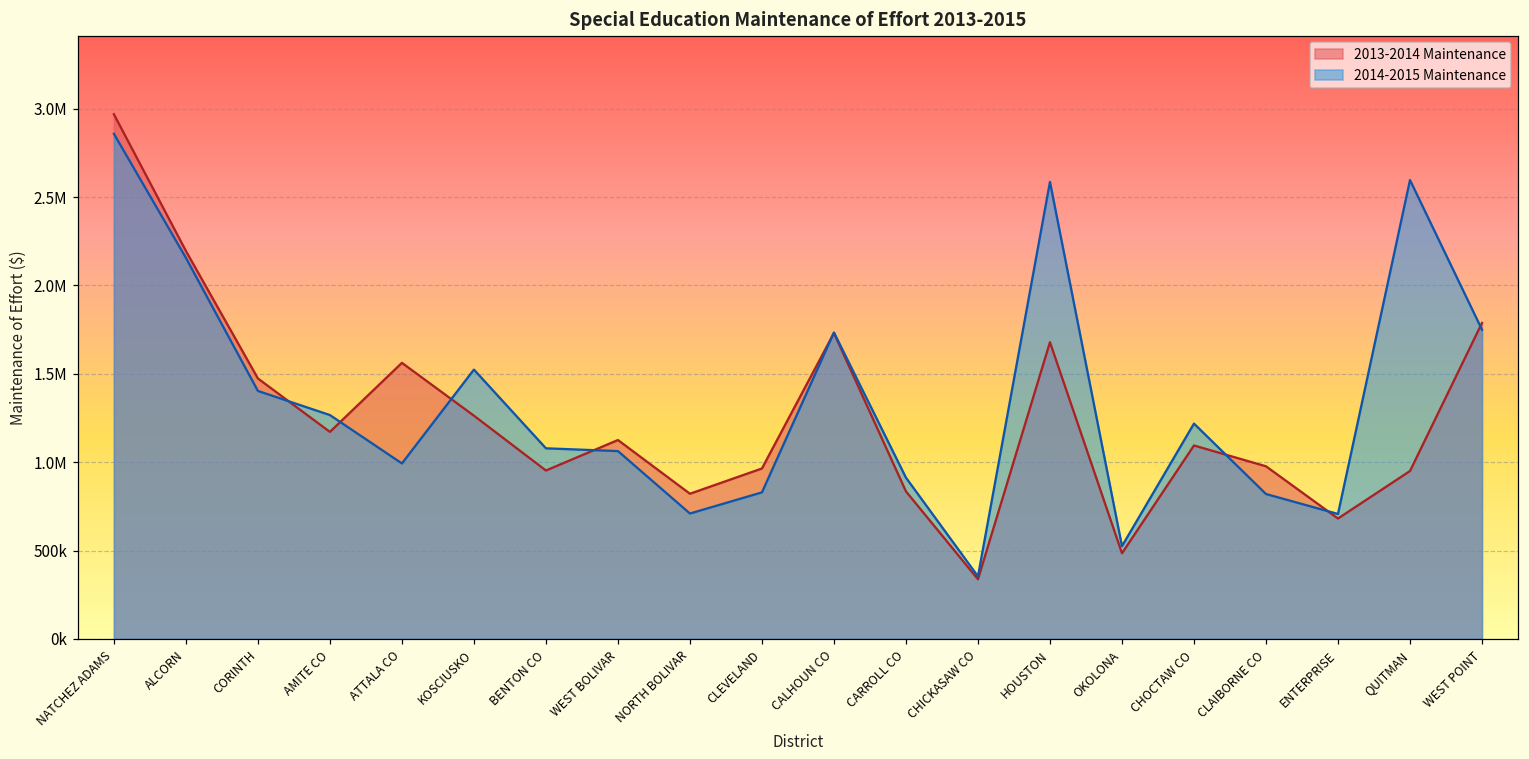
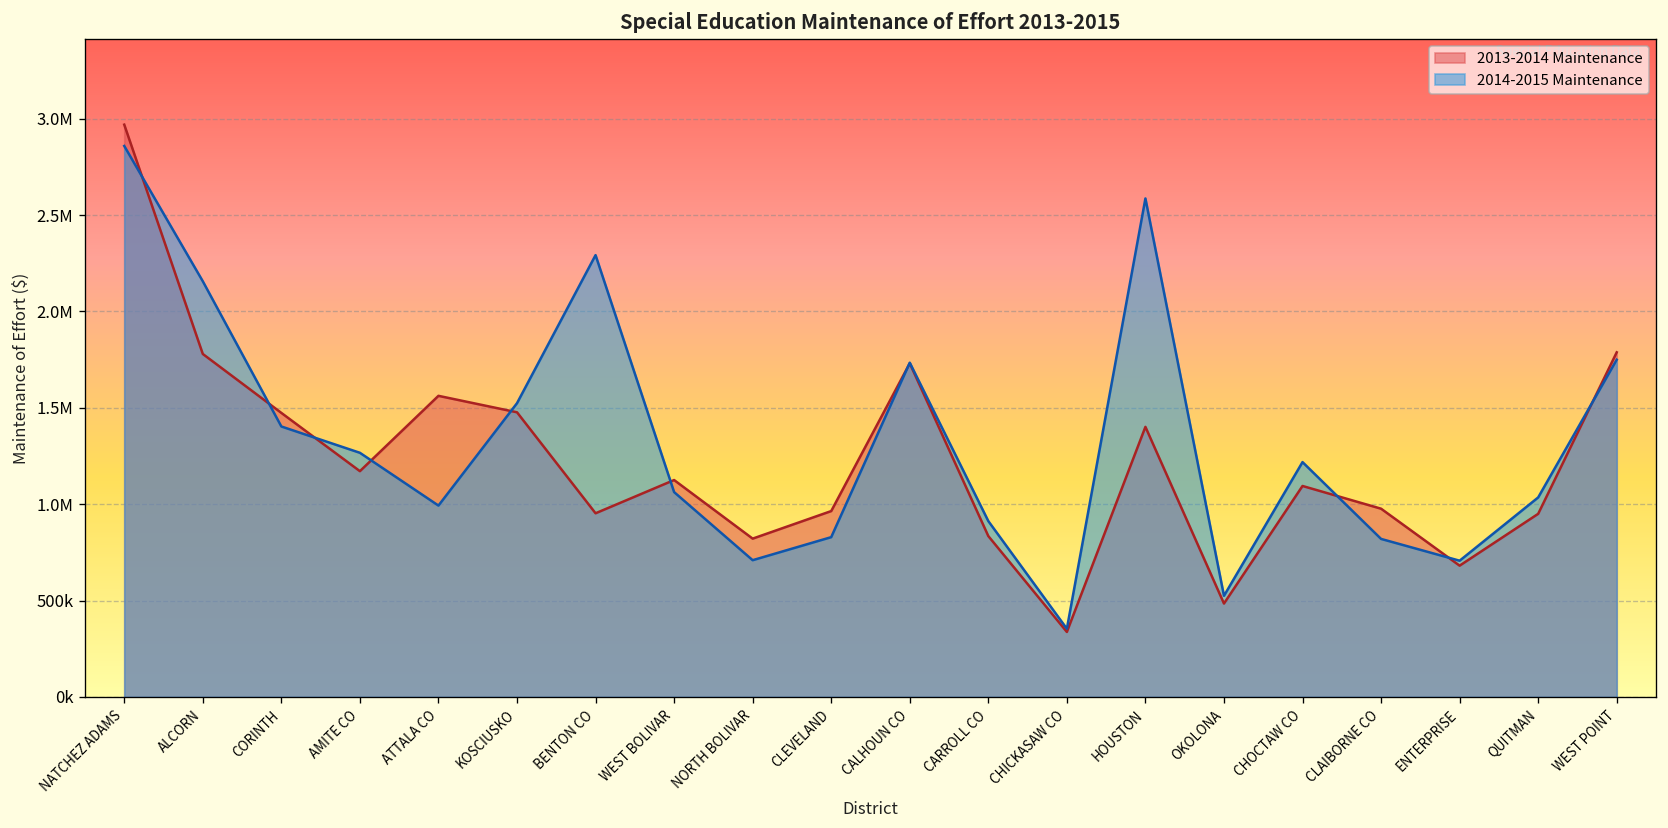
2013-2014 Maintenance, ALCORN: 2200000 -> 1780000
2013-2014 Maintenance, KOSCIUSKO: 1260000 -> 1480000
2014-2015 Maintenance, BENTON CO: 1080000 -> 2290000
2013-2014 Maintenance, HOUSTON: 1680000 -> 1400000
2014-2015 Maintenance, QUITMAN: 2600000 -> 1030000
